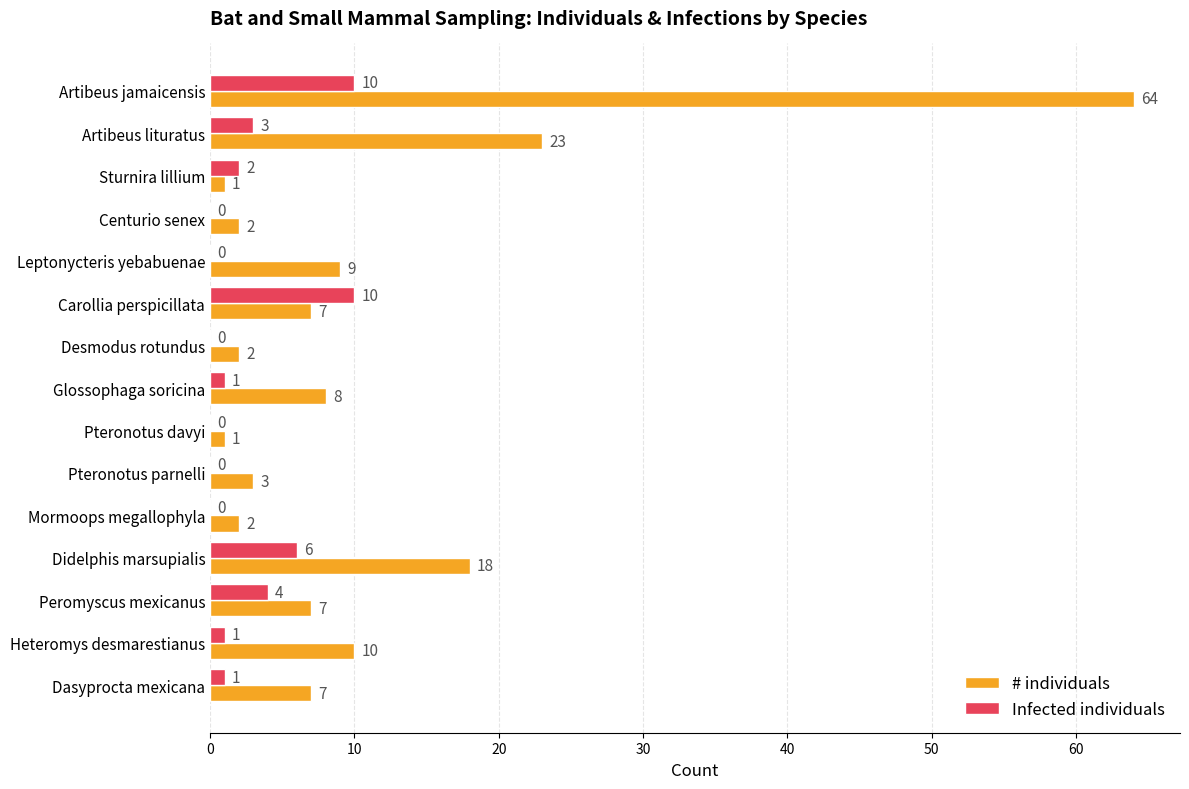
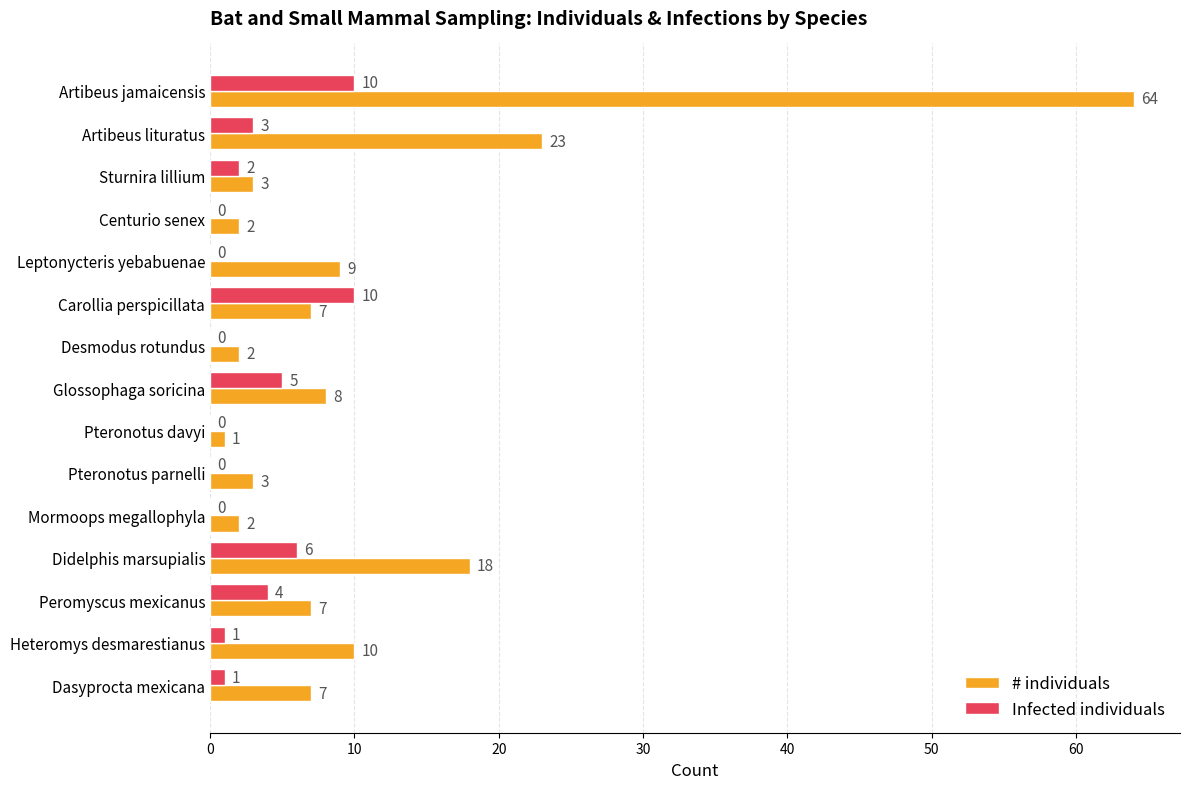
# individuals, Sturnira lillium: 1 -> 3
Infected individuals, Glossophaga soricina: 1 -> 5
